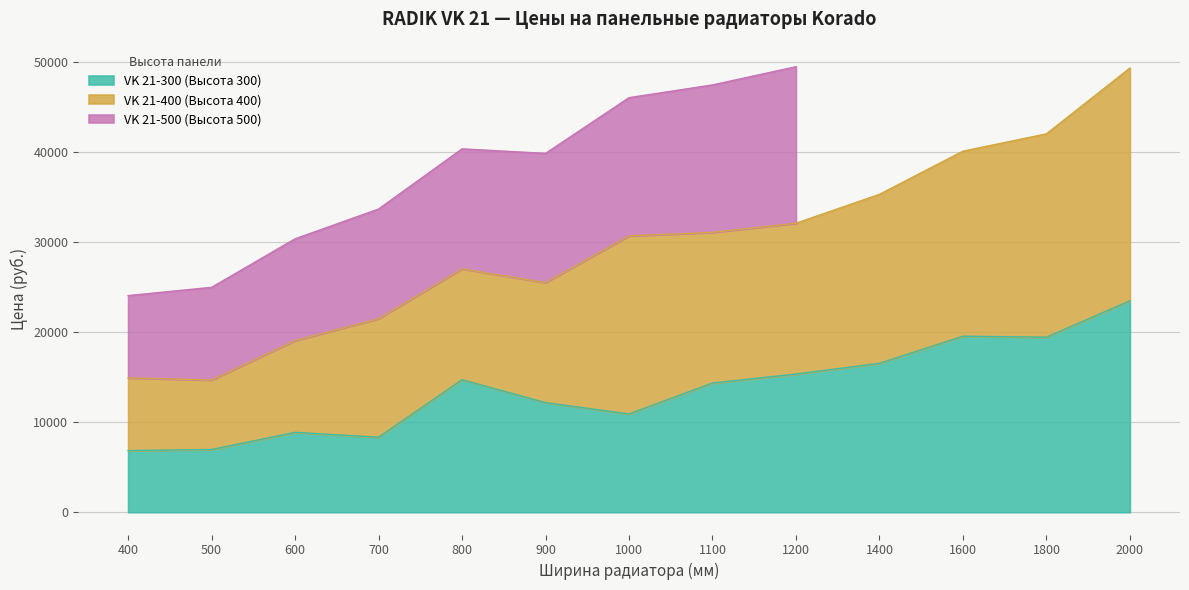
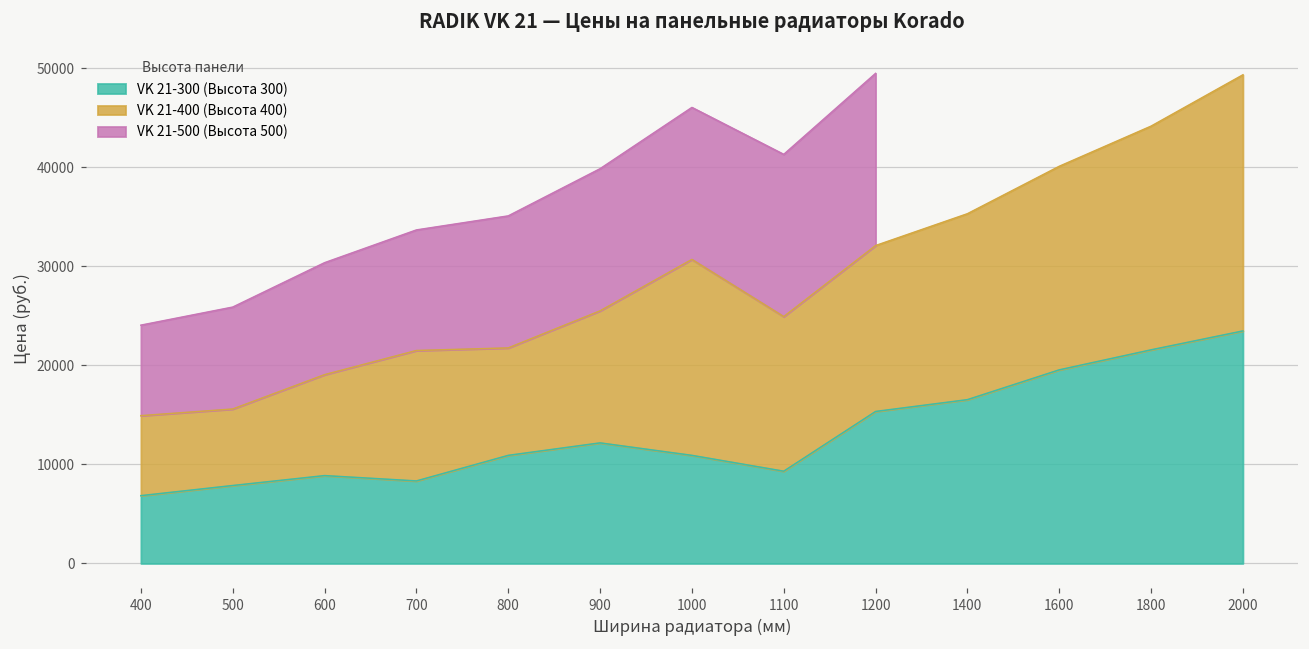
VK 21-300 (Высота 300), 500: 7000 -> 8000
VK 21-300 (Высота 300), 800: 15000 -> 11000
VK 21-400 (Высота 400), 800: 12000 -> 11000
VK 21-300 (Высота 300), 1100: 14000 -> 9000
VK 21-400 (Высота 400), 1100: 17000 -> 16000
VK 21-300 (Высота 300), 1800: 19000 -> 22000
